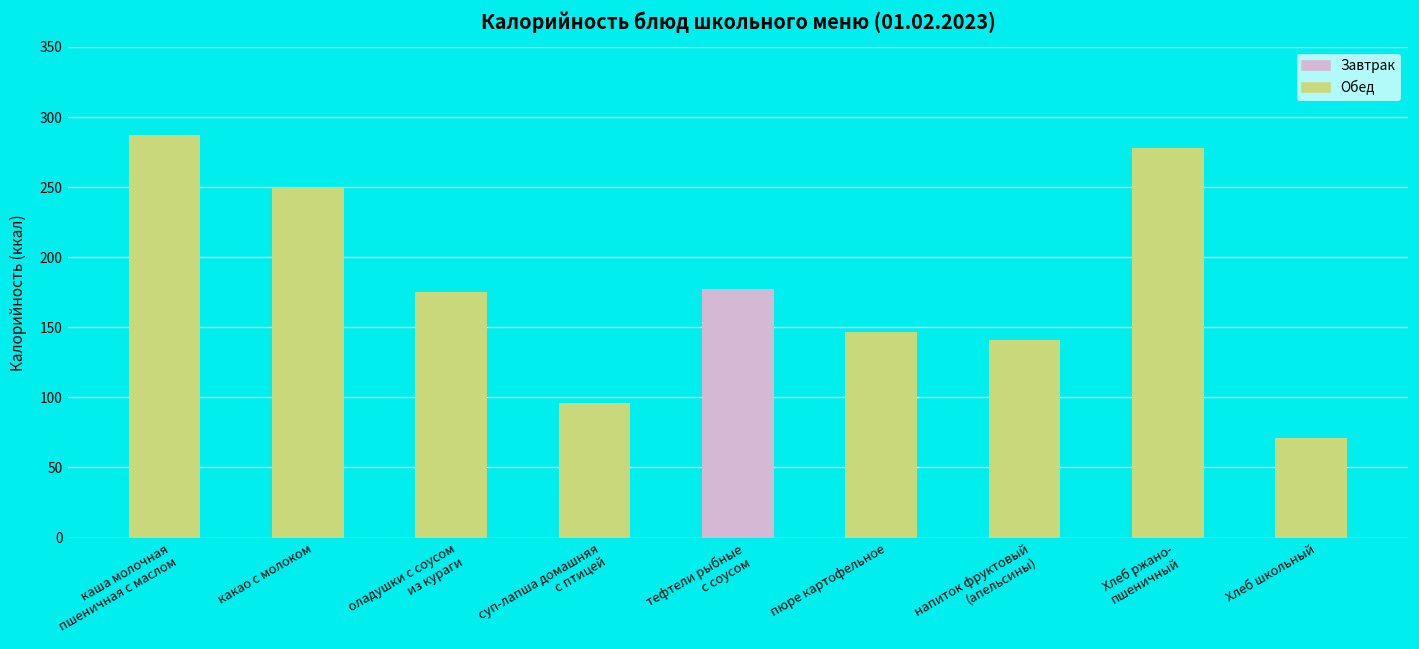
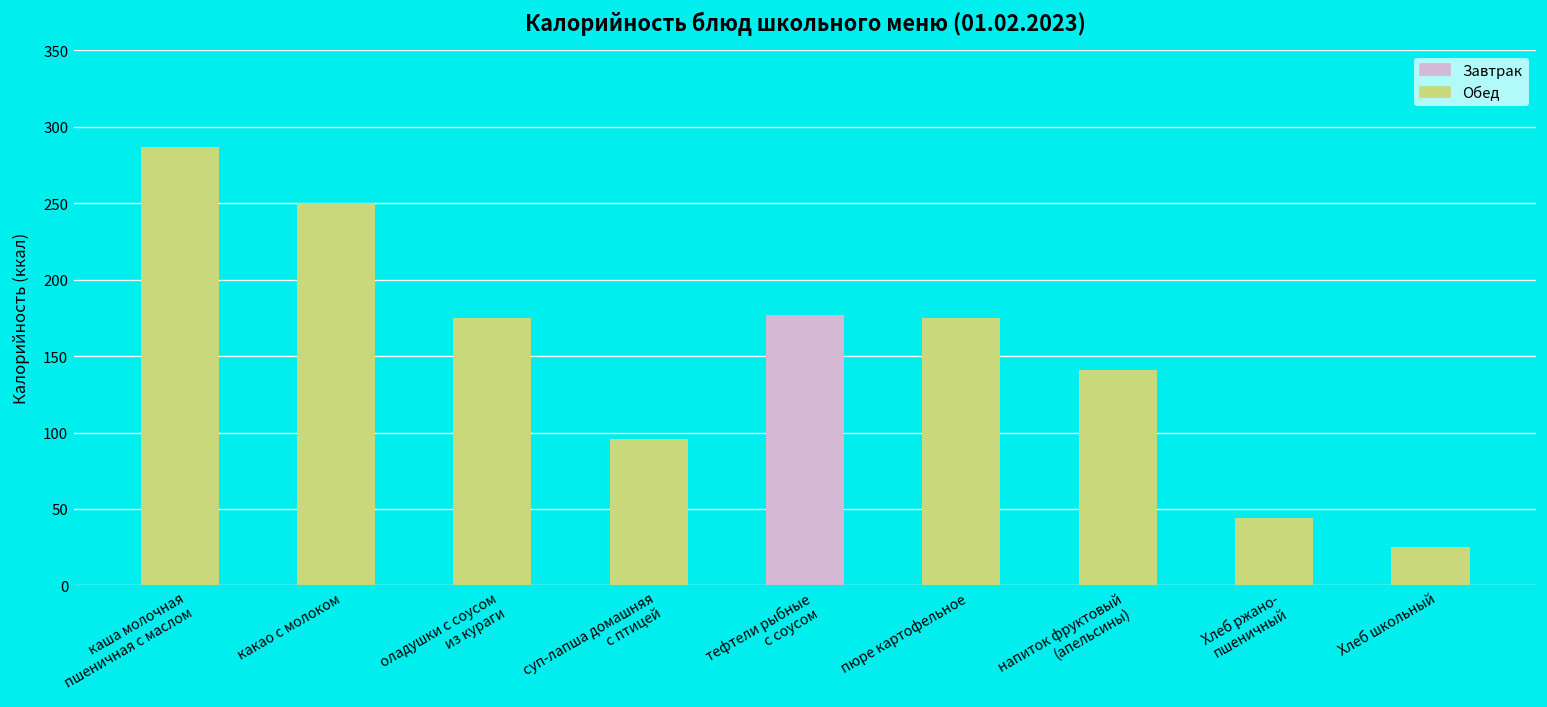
пюре картофельное: 147 -> 175
Хлеб ржано- пшеничный: 278 -> 44
Хлеб школьный: 71 -> 25
